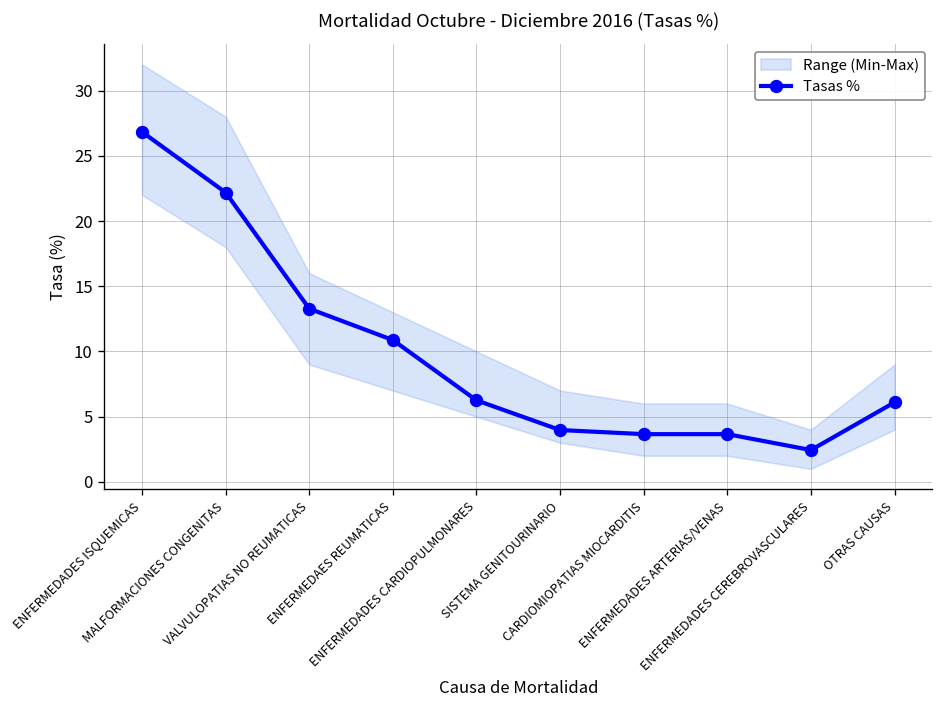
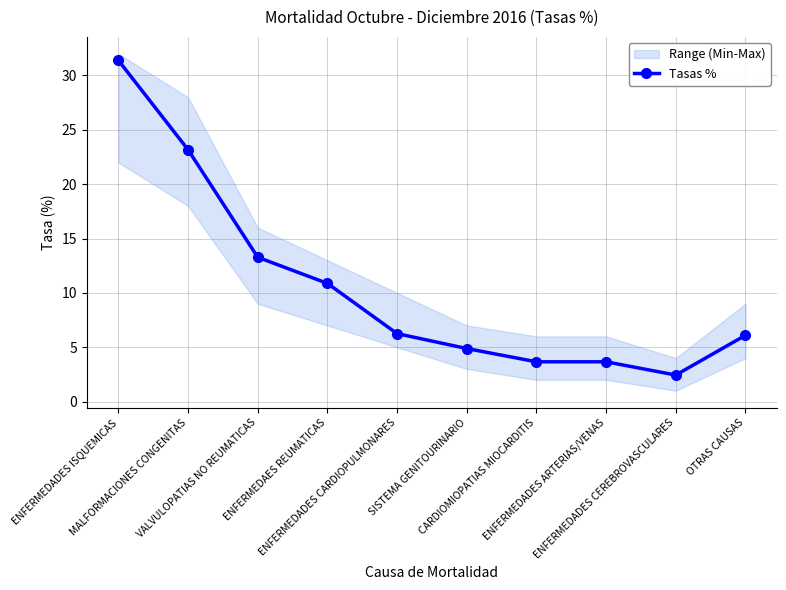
Tasas %, ENFERMEDADES ISQUEMICAS: 26.8 -> 31.4
Tasas %, MALFORMACIONES CONGENITAS: 22.2 -> 23.2
Tasas %, SISTEMA GENITOURINARIO: 4.0 -> 4.9
